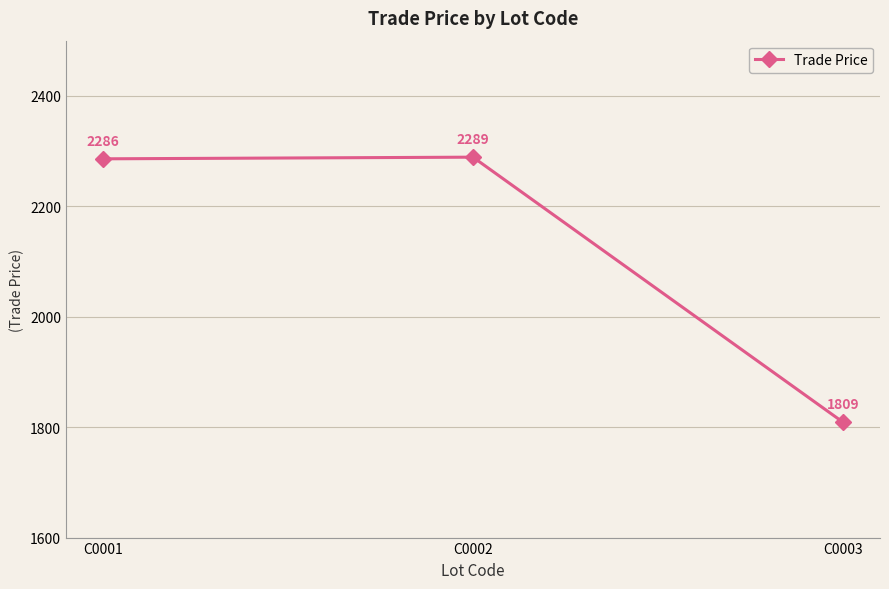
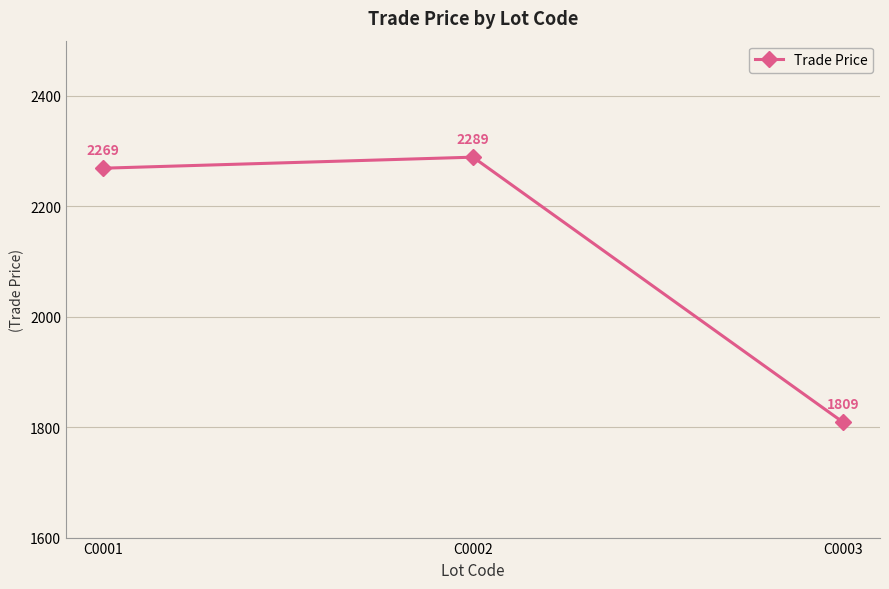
C0001: 2286 -> 2269
